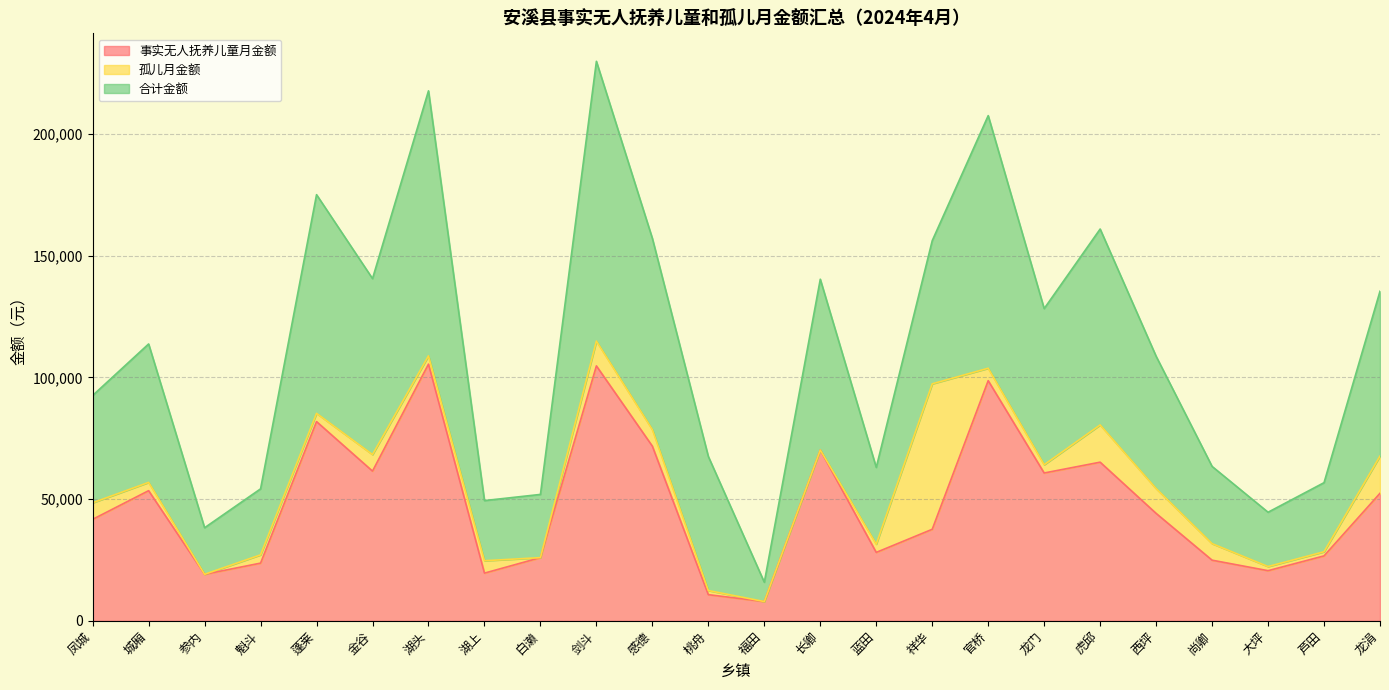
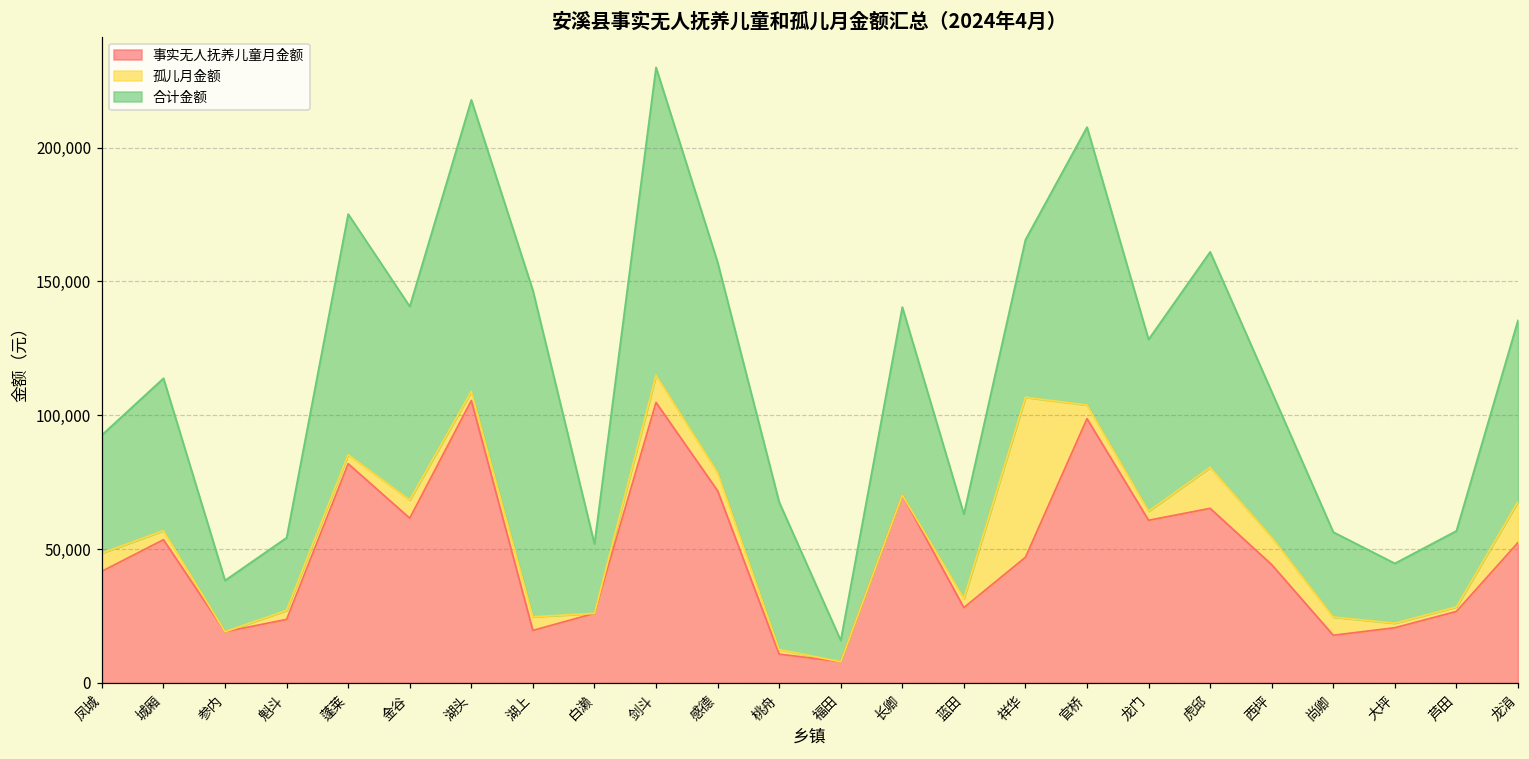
合计金额, 湖上: 25,000 -> 122,000
事实无人抚养儿童月金额, 祥华: 38,000 -> 47,000
事实无人抚养儿童月金额, 尚卿: 25,000 -> 18,000
